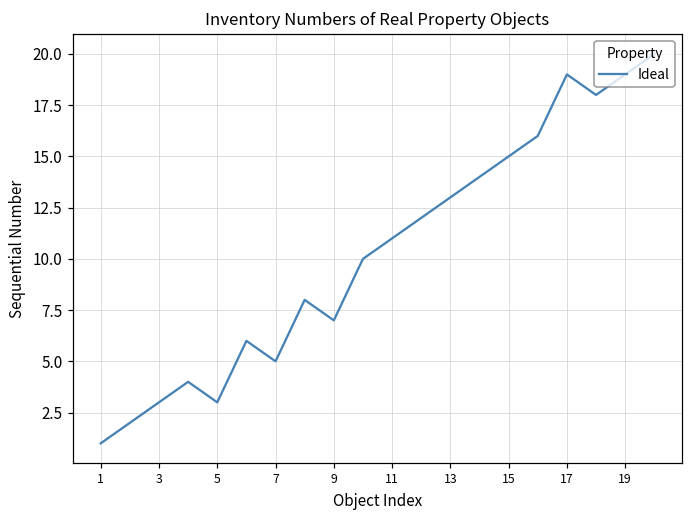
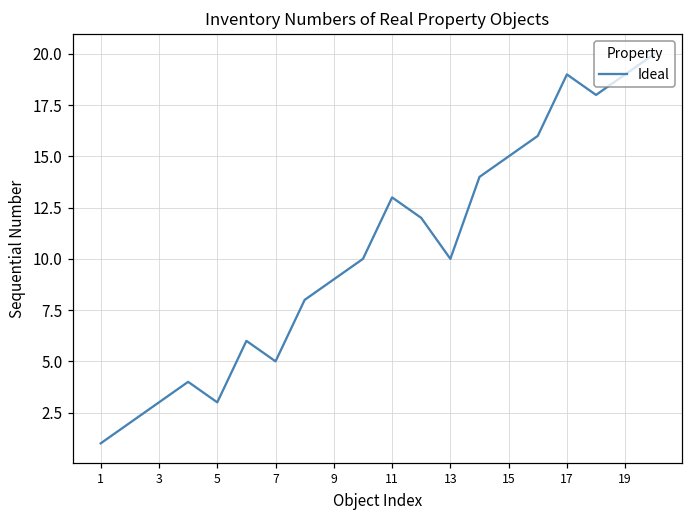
9: 7 -> 9
11: 11 -> 13
13: 13 -> 10
